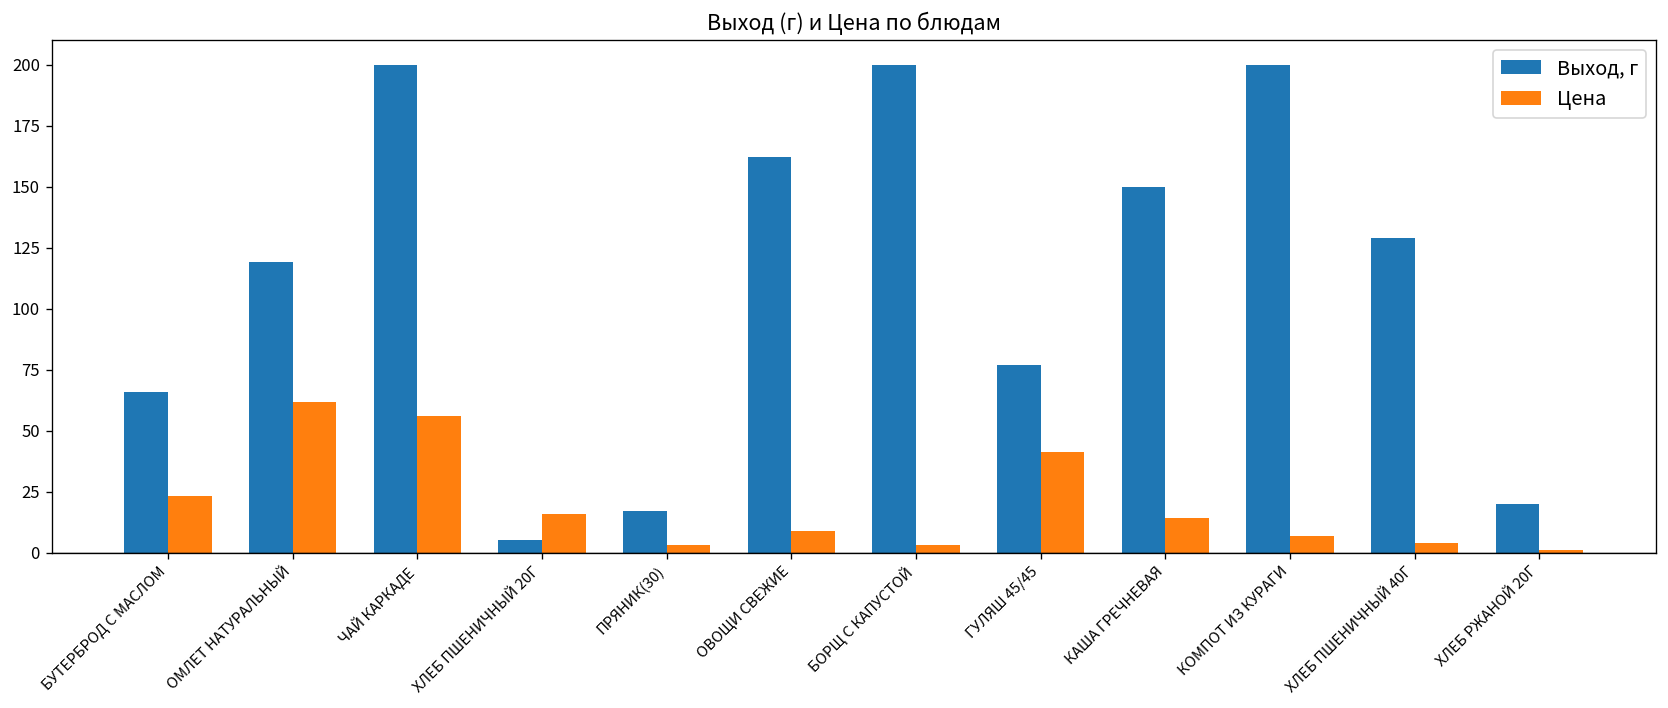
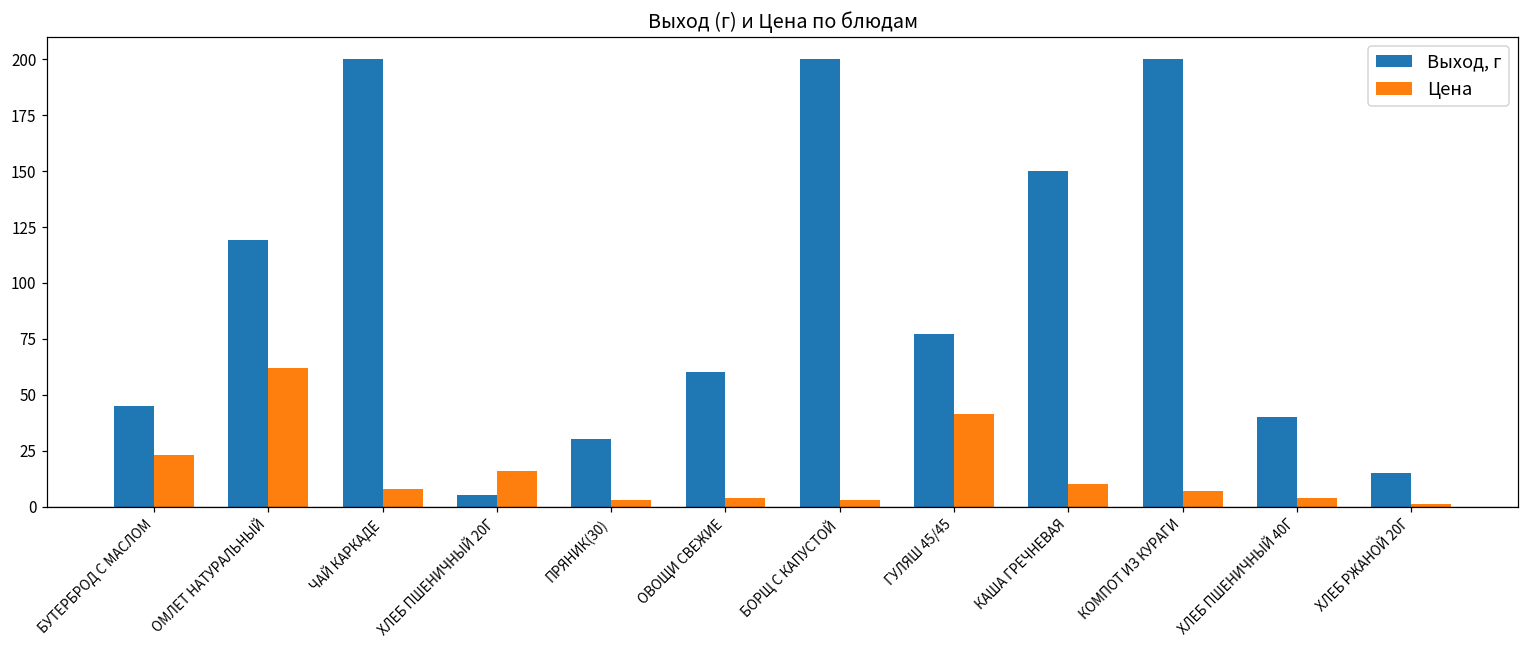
Выход, г, БУТЕРБРОД С МАСЛОМ: 66 -> 45
Цена, ЧАЙ КАРКАДЕ: 56 -> 8
Выход, г, ПРЯНИК(30): 17 -> 30
Выход, г, ОВОЩИ СВЕЖИЕ: 162 -> 60
Цена, ОВОЩИ СВЕЖИЕ: 9 -> 4
Цена, КАША ГРЕЧНЕВАЯ: 14 -> 10
Выход, г, ХЛЕБ ПШЕНИЧНЫЙ 40Г: 129 -> 40
Выход, г, ХЛЕБ РЖАНОЙ 20Г: 20 -> 15
